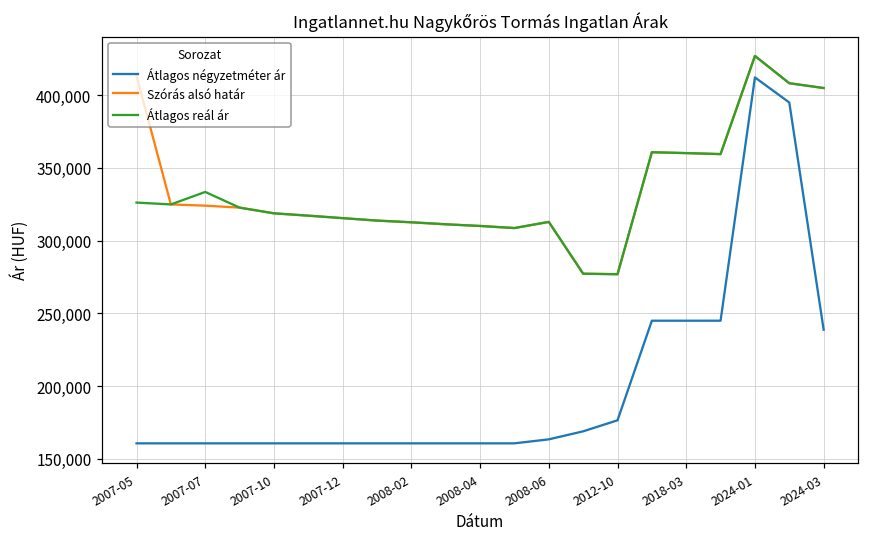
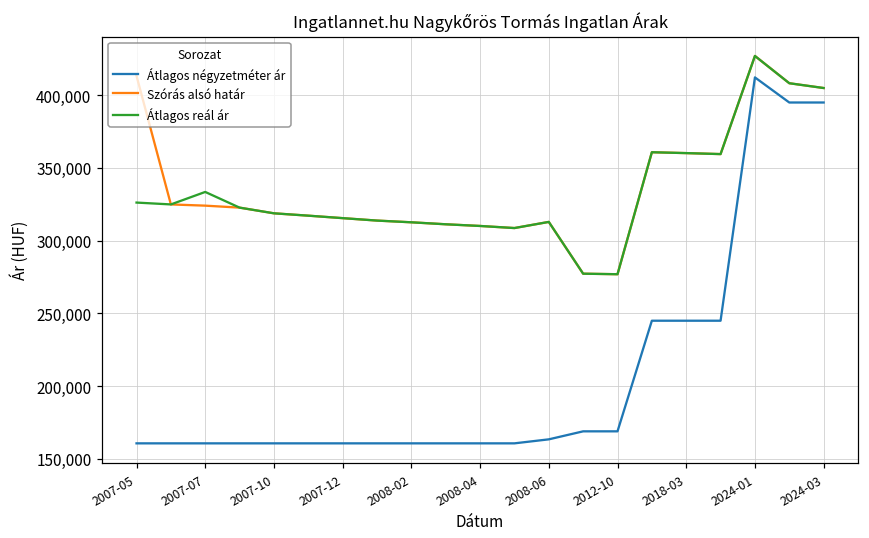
Átlagos négyzetméter ár, 2012-10: 177,000 -> 169,000
Átlagos négyzetméter ár, 2024-03: 239,000 -> 395,000
